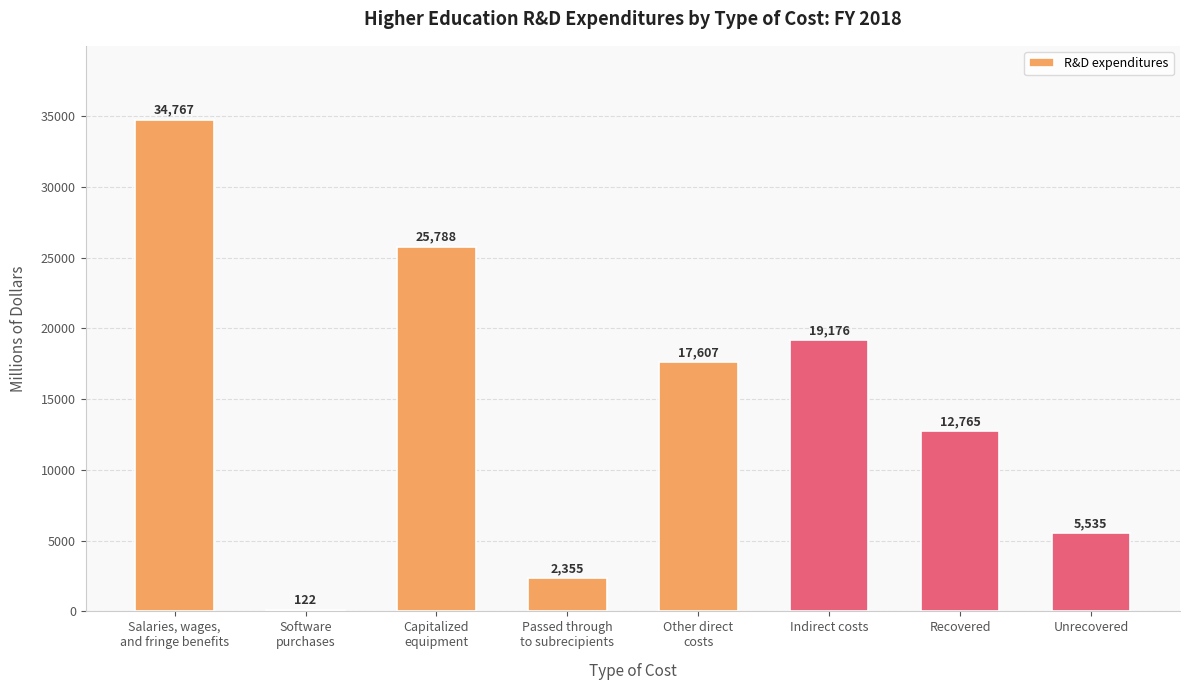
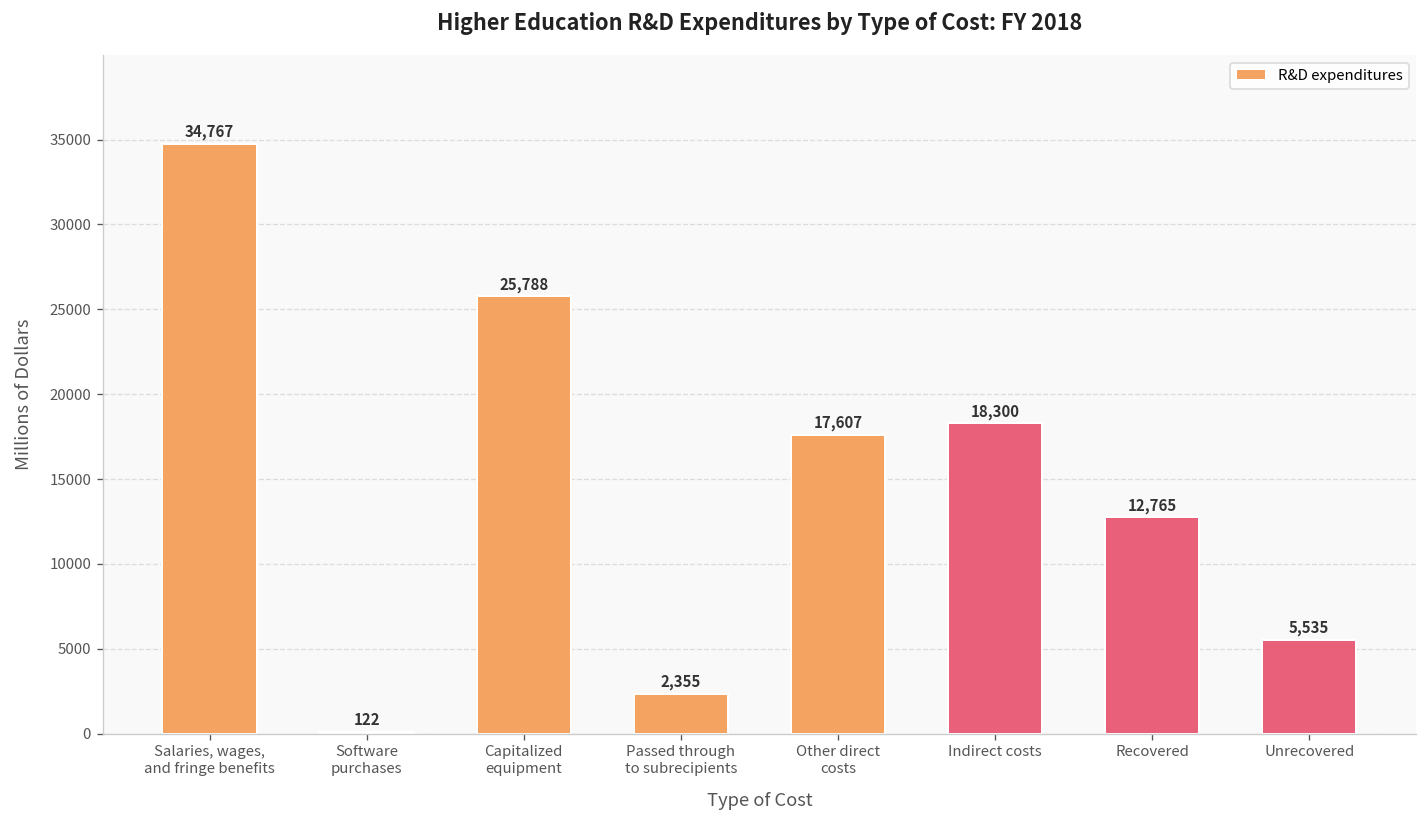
Indirect costs: 19,176 -> 18,300
